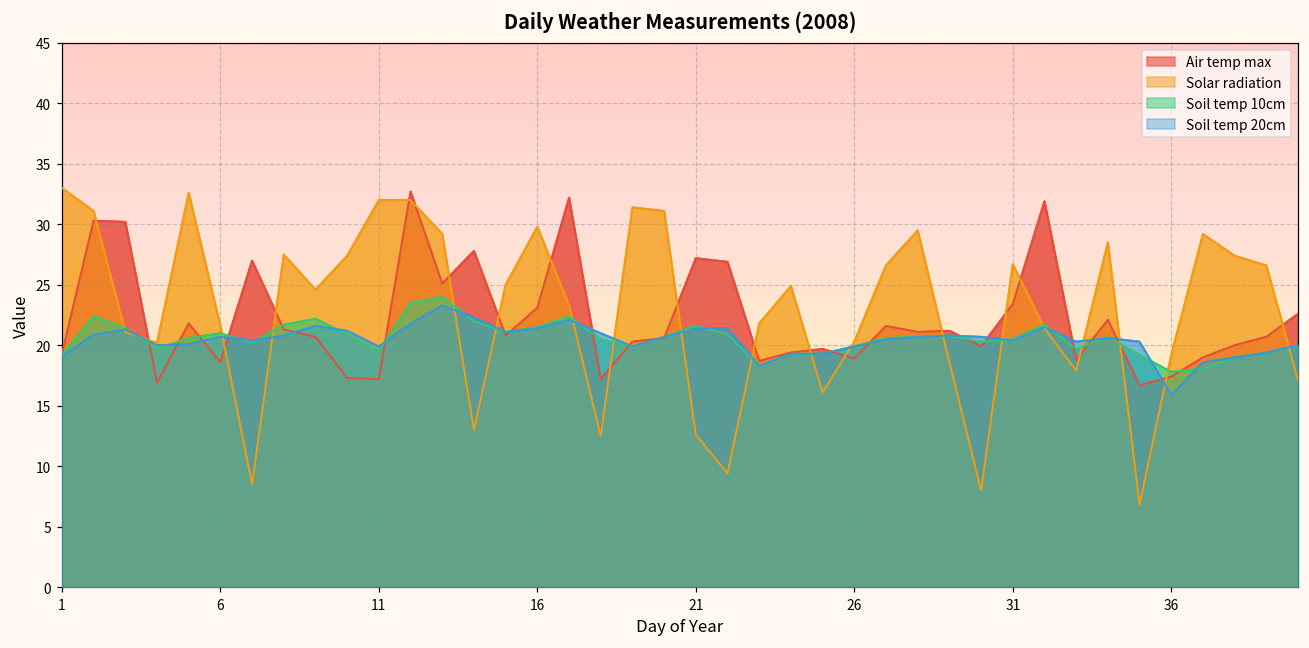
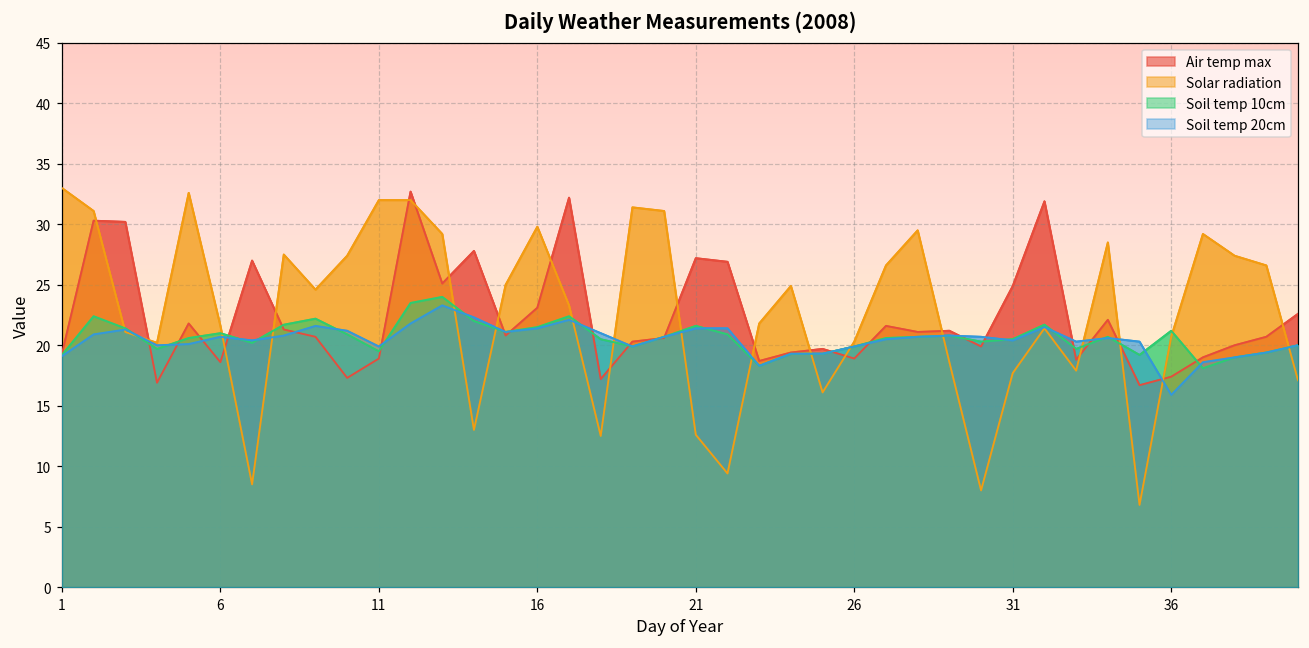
Air temp max, 11: 17.2 -> 18.9
Air temp max, 31: 23.4 -> 24.9
Solar radiation, 31: 26.7 -> 17.7
Solar radiation, 36: 19.2 -> 20.7
Soil temp 10cm, 36: 17.8 -> 21.2
